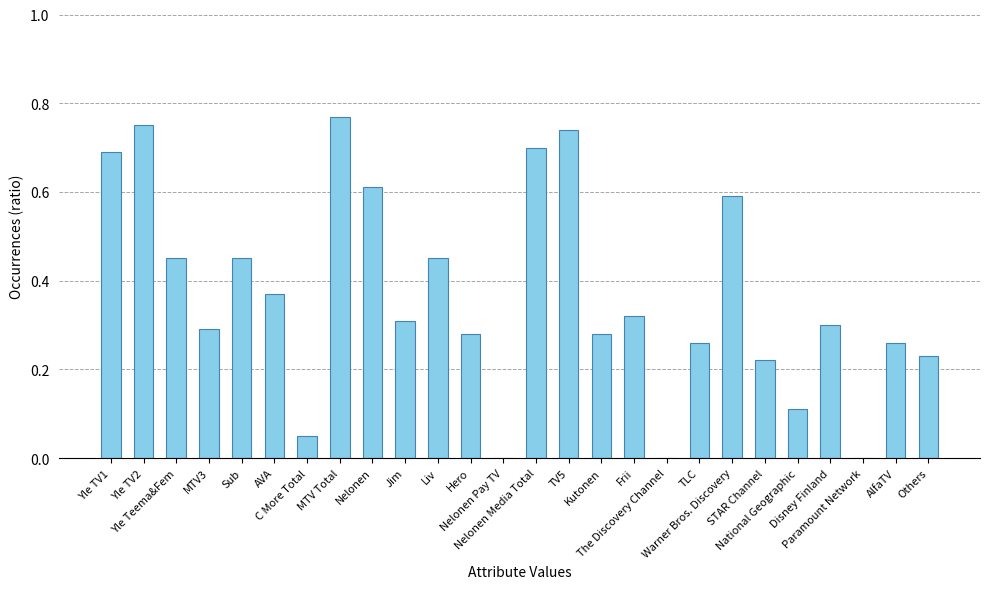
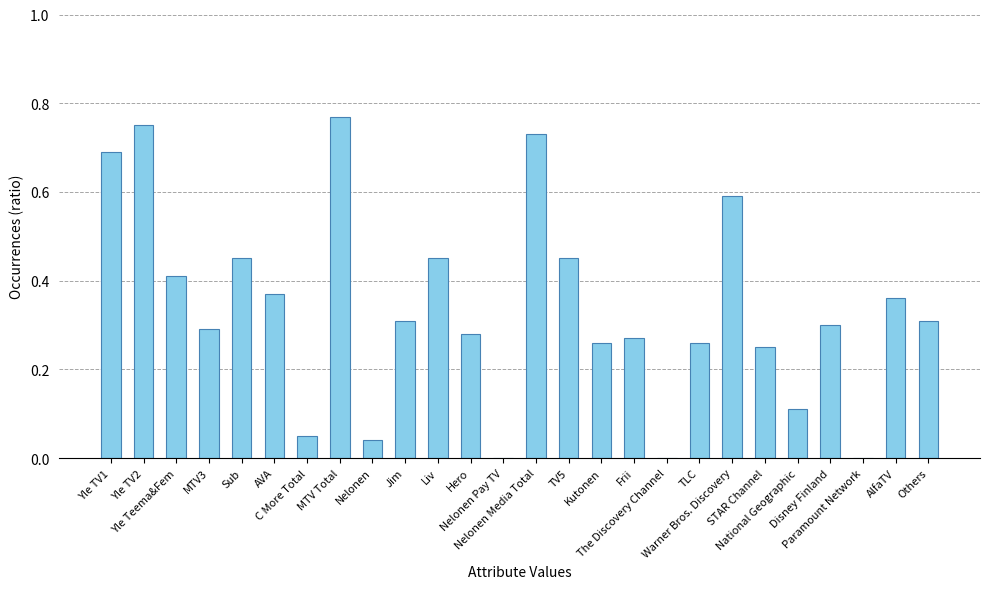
Yle Teema&Fem: 0.45 -> 0.41
Nelonen: 0.61 -> 0.04
Nelonen Media Total: 0.70 -> 0.73
TV5: 0.74 -> 0.45
Kutonen: 0.28 -> 0.26
Frii: 0.32 -> 0.27
STAR Channel: 0.22 -> 0.25
AlfaTV: 0.26 -> 0.36
Others: 0.23 -> 0.31
